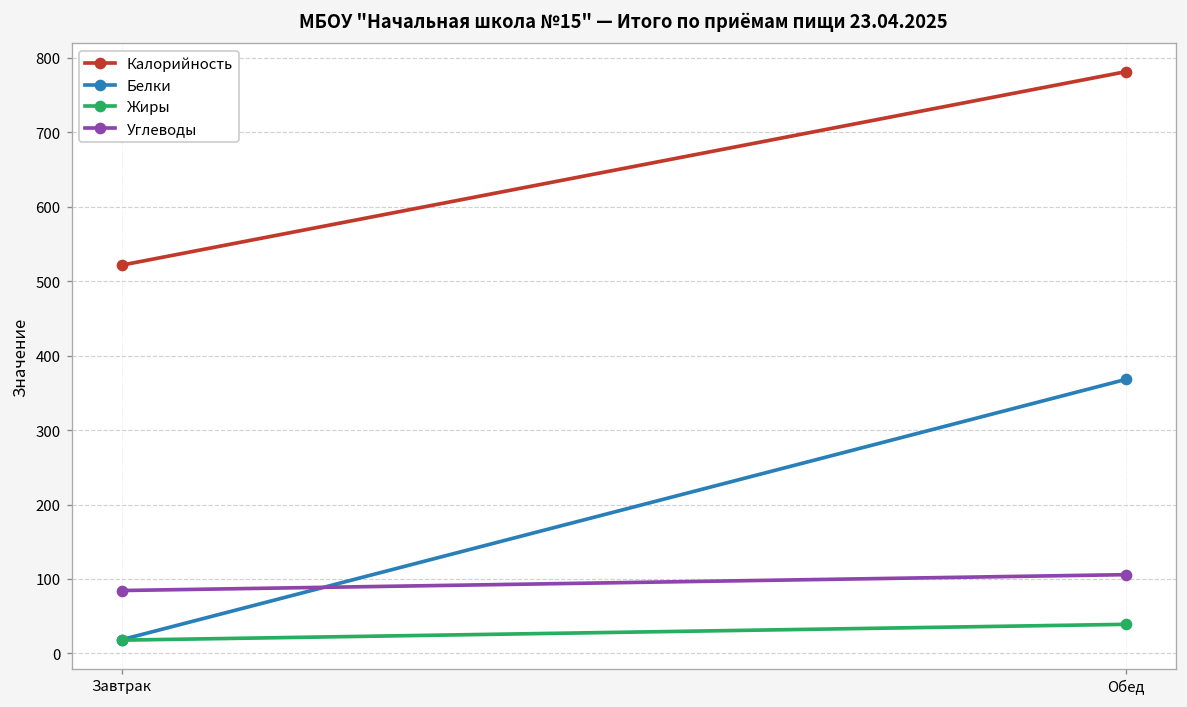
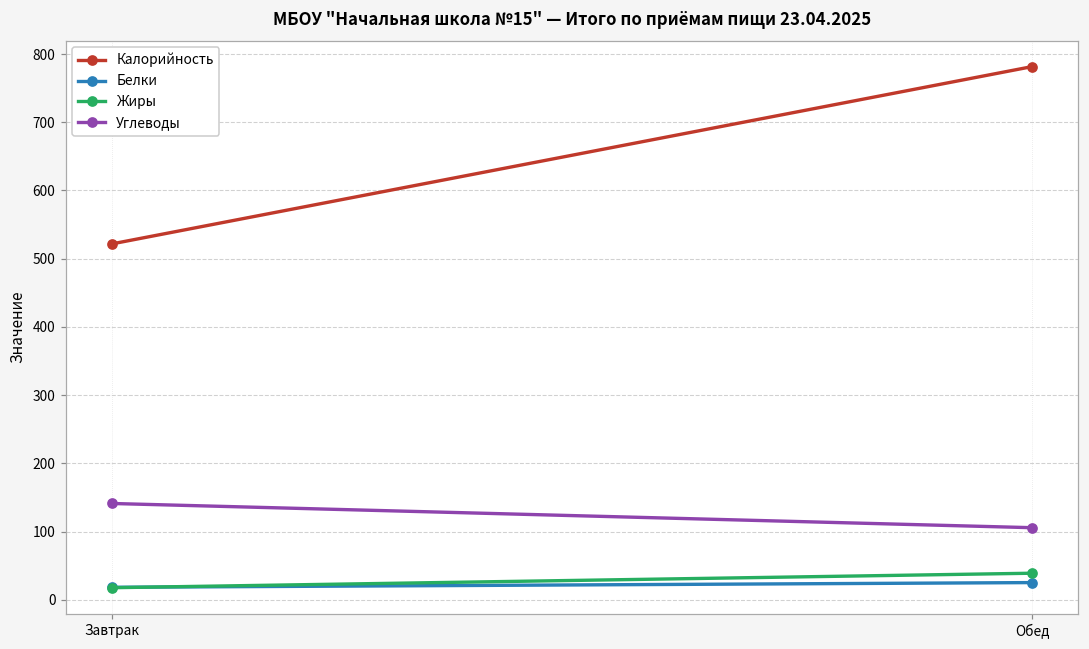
Углеводы, Завтрак: 80 -> 140
Белки, Обед: 370 -> 30
